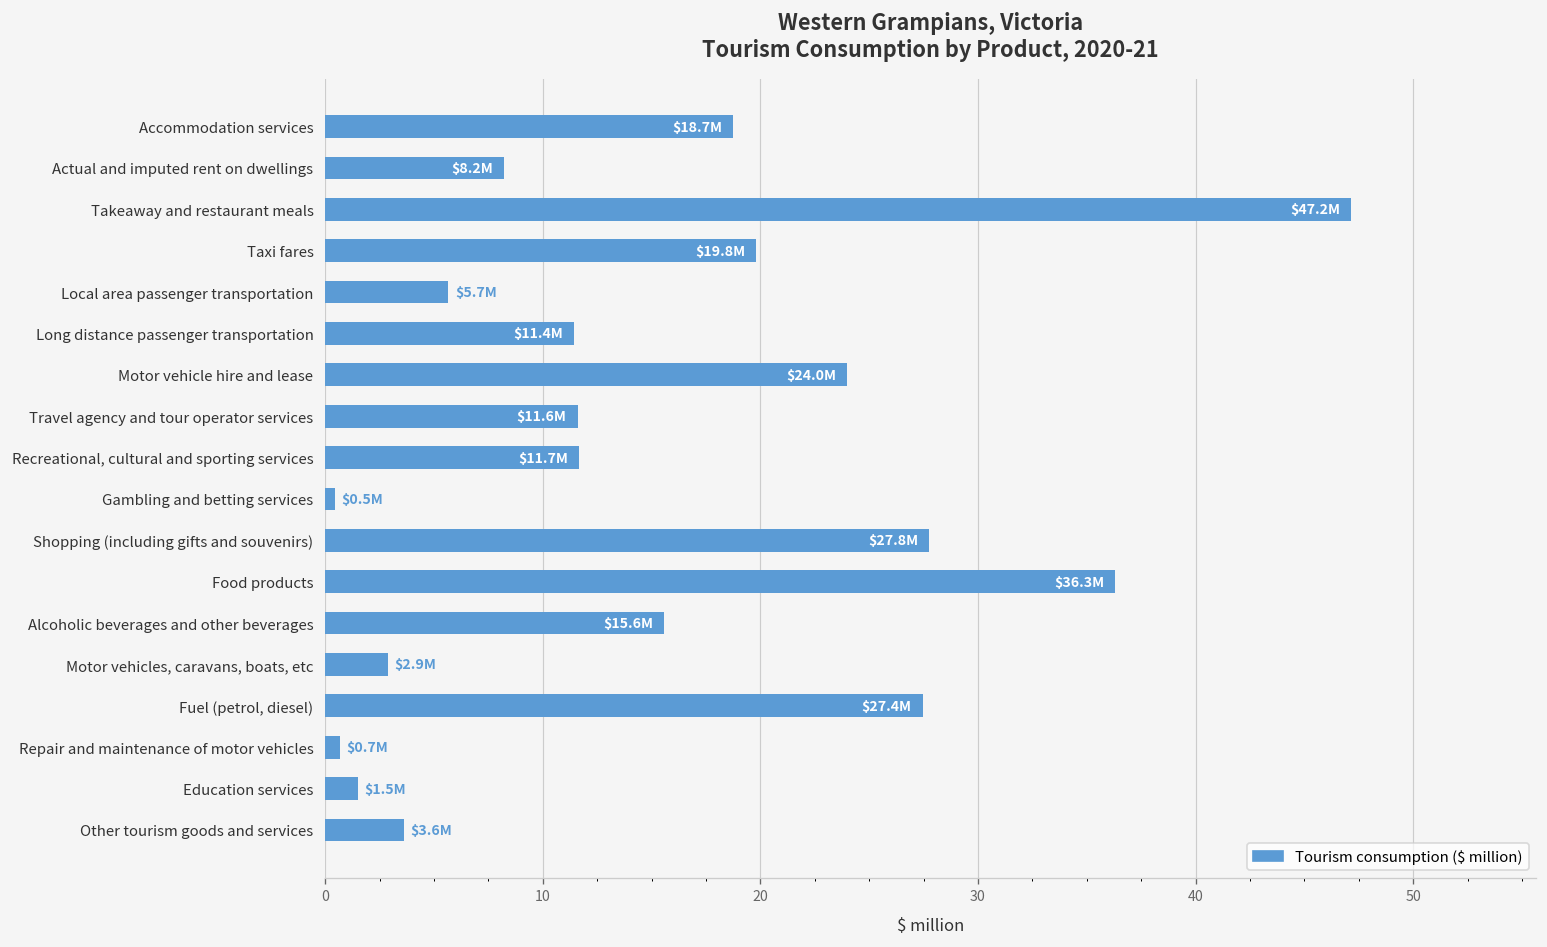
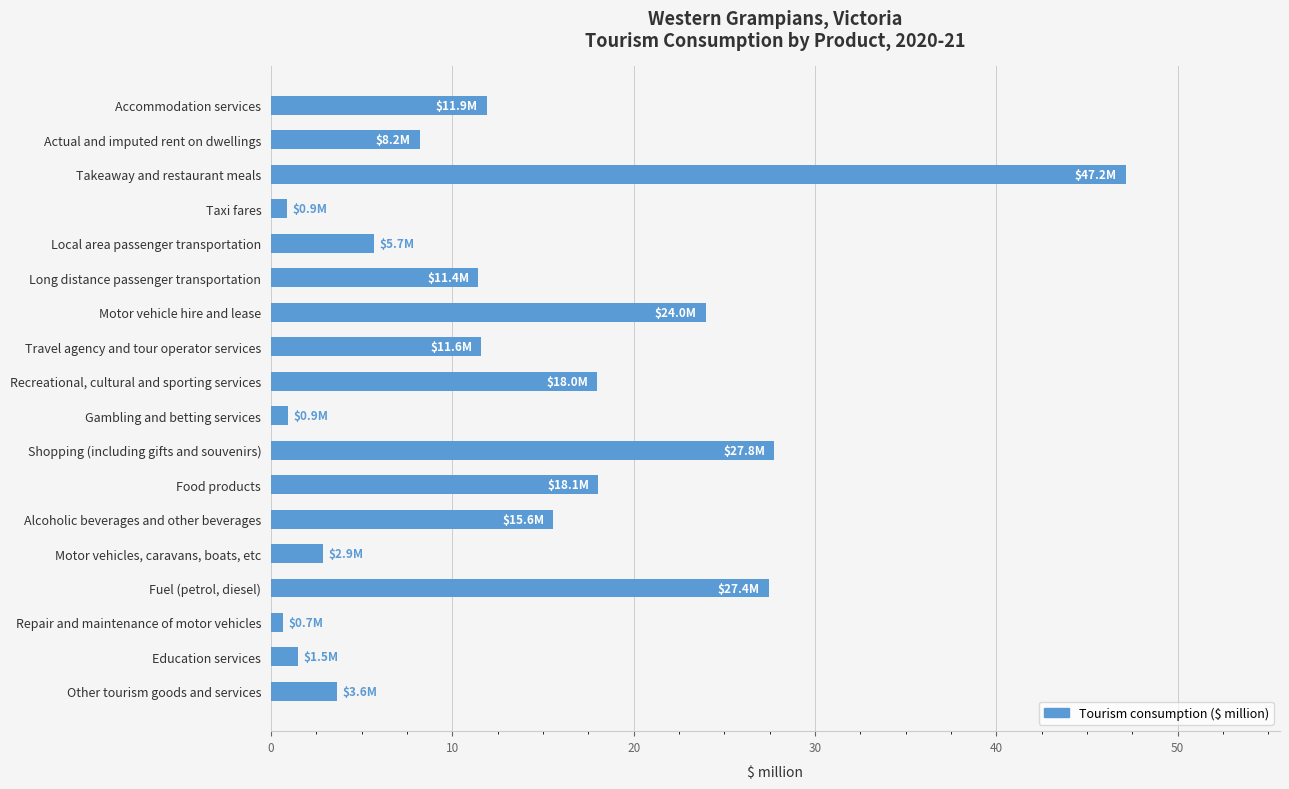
Accommodation services: $18.7M -> $11.9M
Taxi fares: $19.8M -> $0.9M
Recreational, cultural and sporting services: $11.7M -> $18.0M
Gambling and betting services: $0.5M -> $0.9M
Food products: $36.3M -> $18.1M
